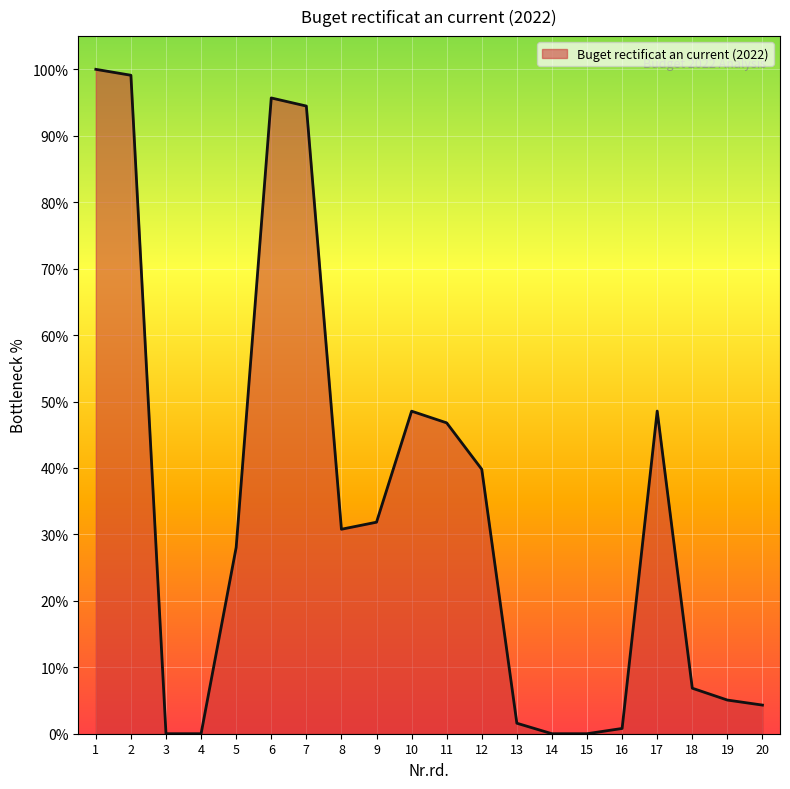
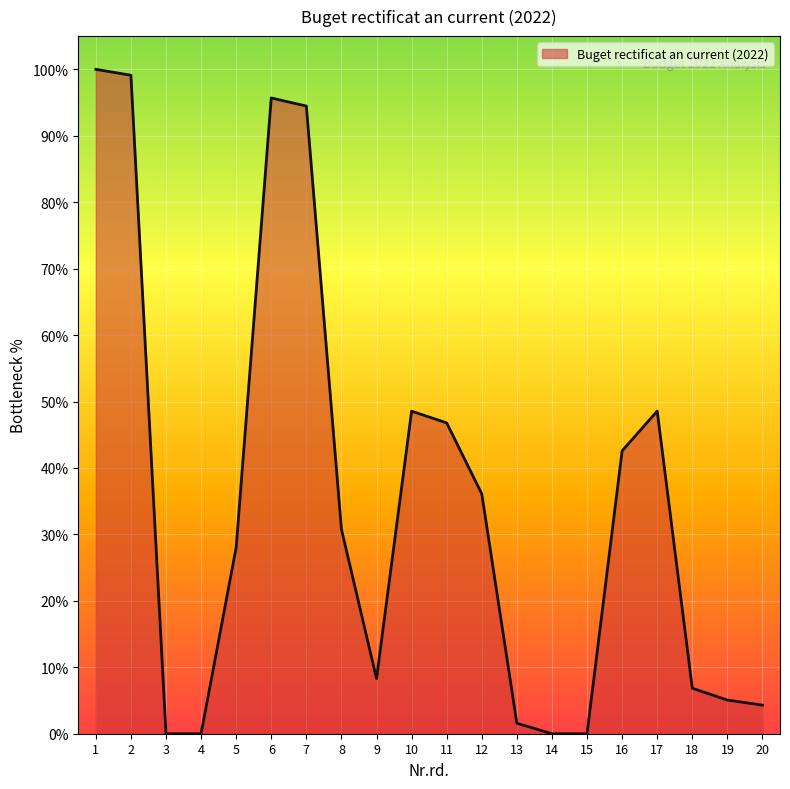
9: 32% -> 8%
12: 40% -> 36%
16: 1% -> 43%
